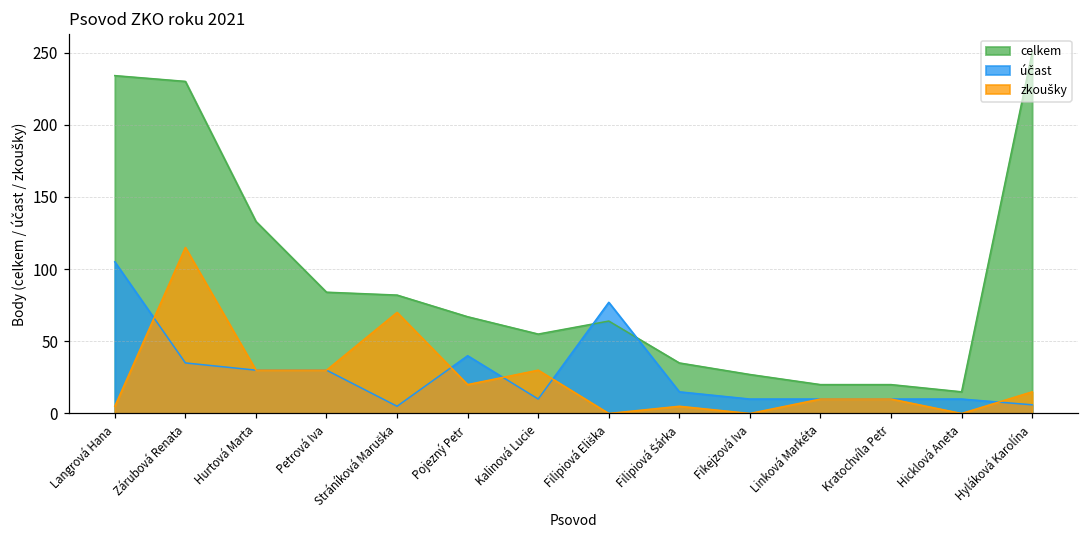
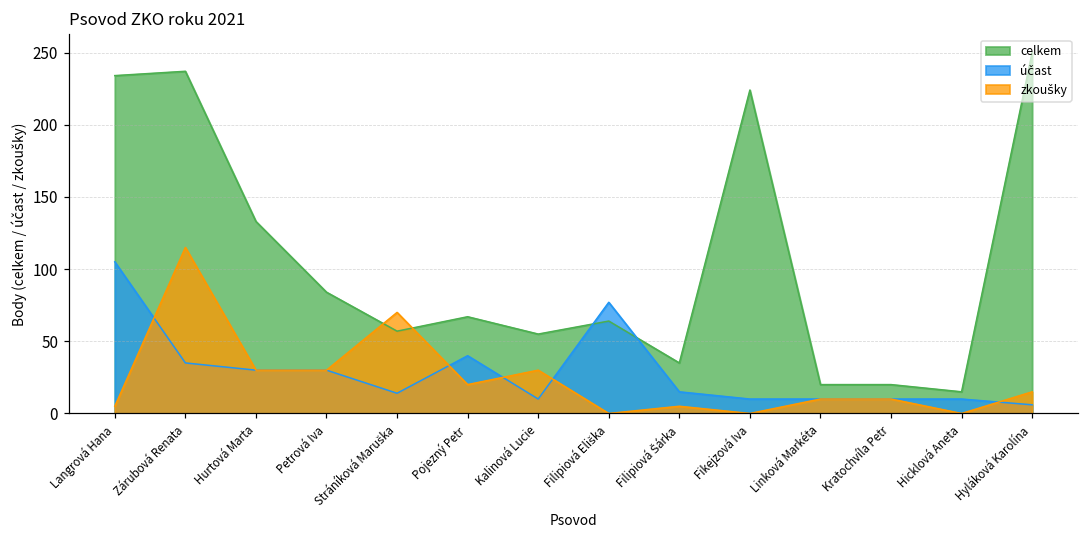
celkem, Zárubová Renata: 230 -> 237
celkem, Stráníková Maruška: 82 -> 57
účast, Stráníková Maruška: 5 -> 14
celkem, Fikejzová Iva: 27 -> 224
